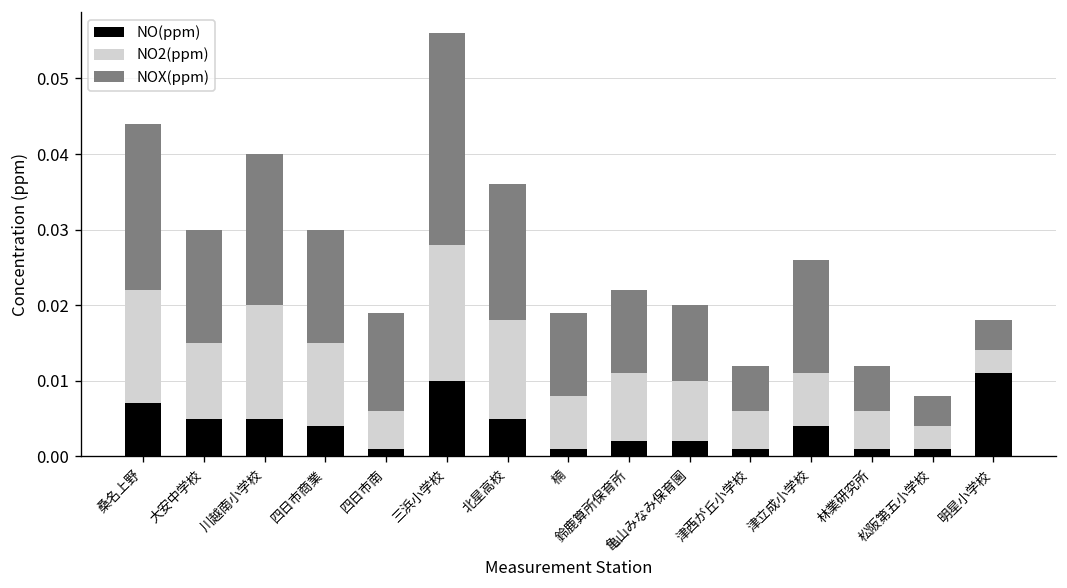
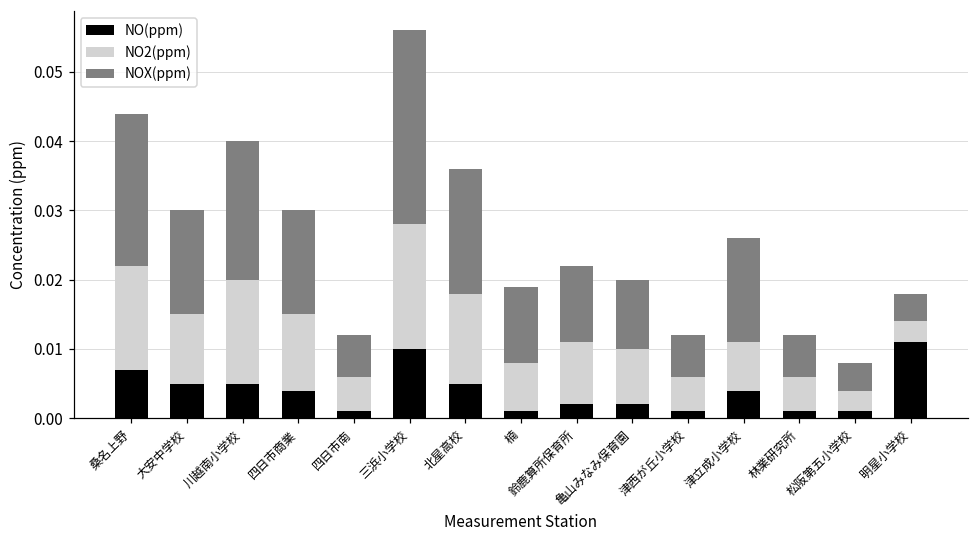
NOX(ppm), 四日市南: 0.013 -> 0.006
